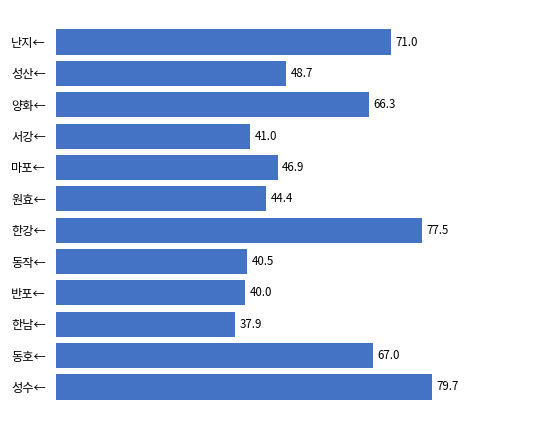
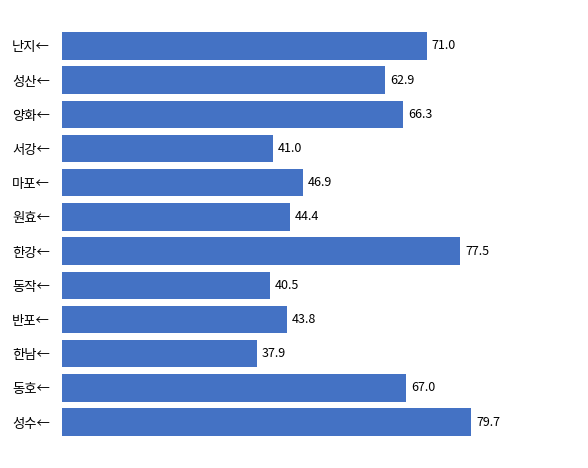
성산←: 48.7 -> 62.9
반포←: 40.0 -> 43.8
